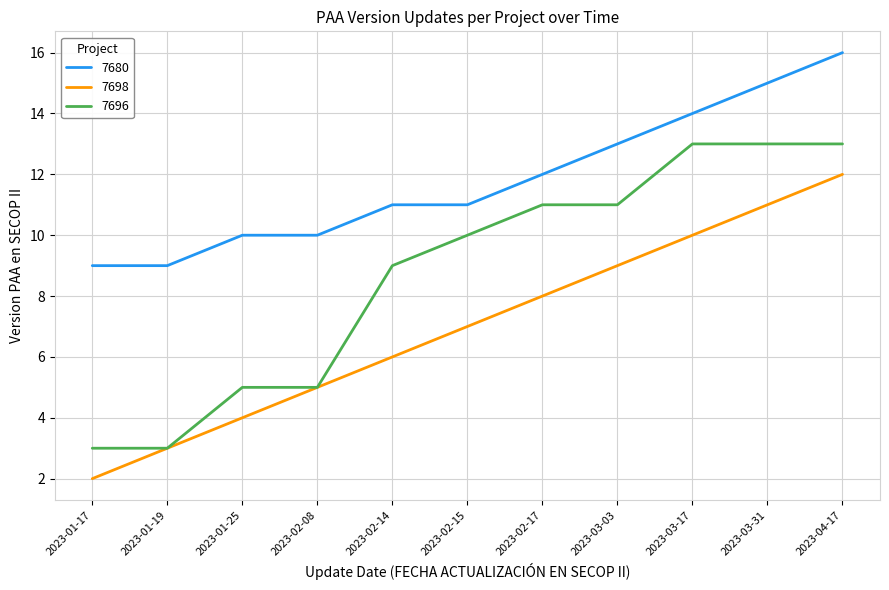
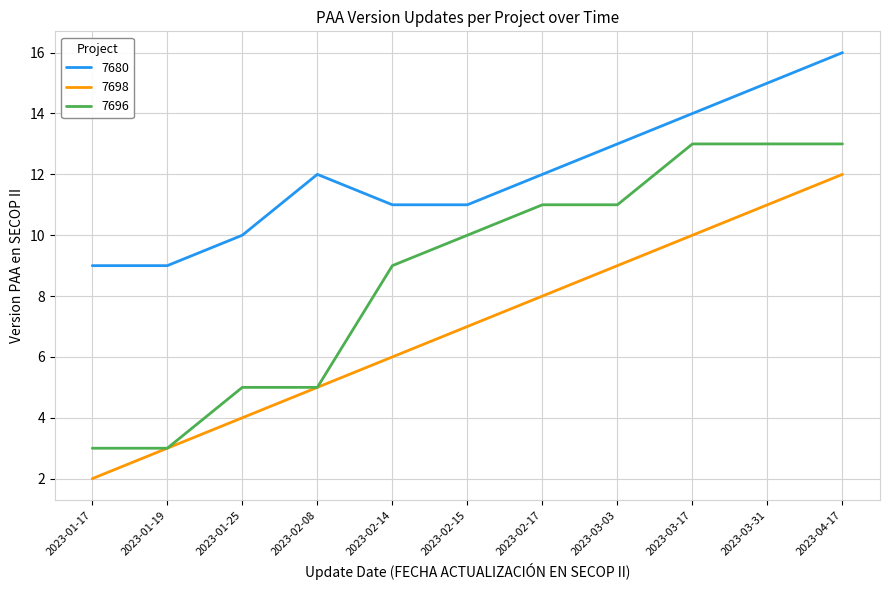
7680, 2023-02-08: 10 -> 12
